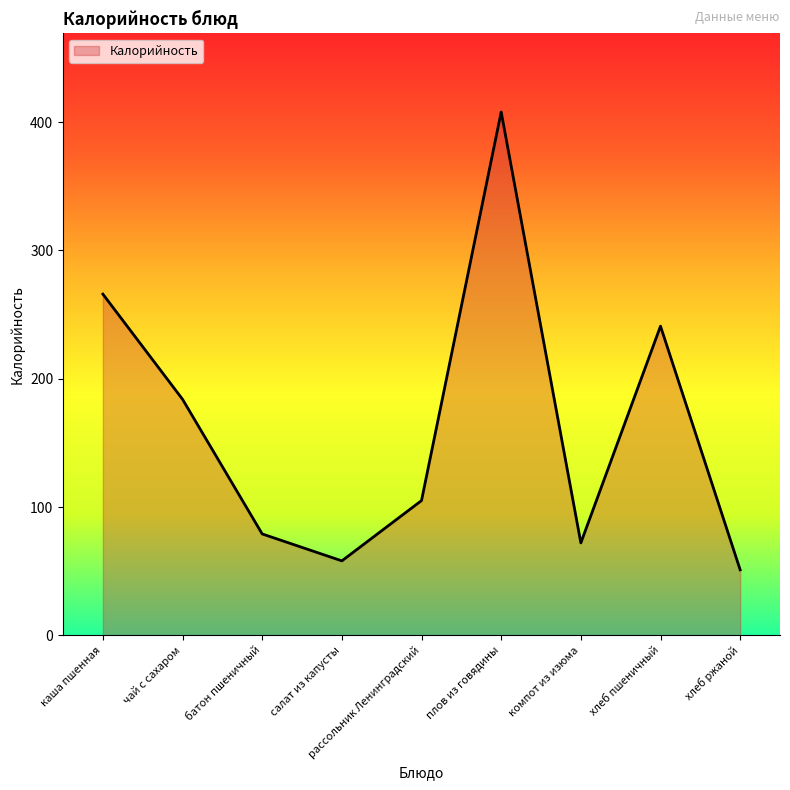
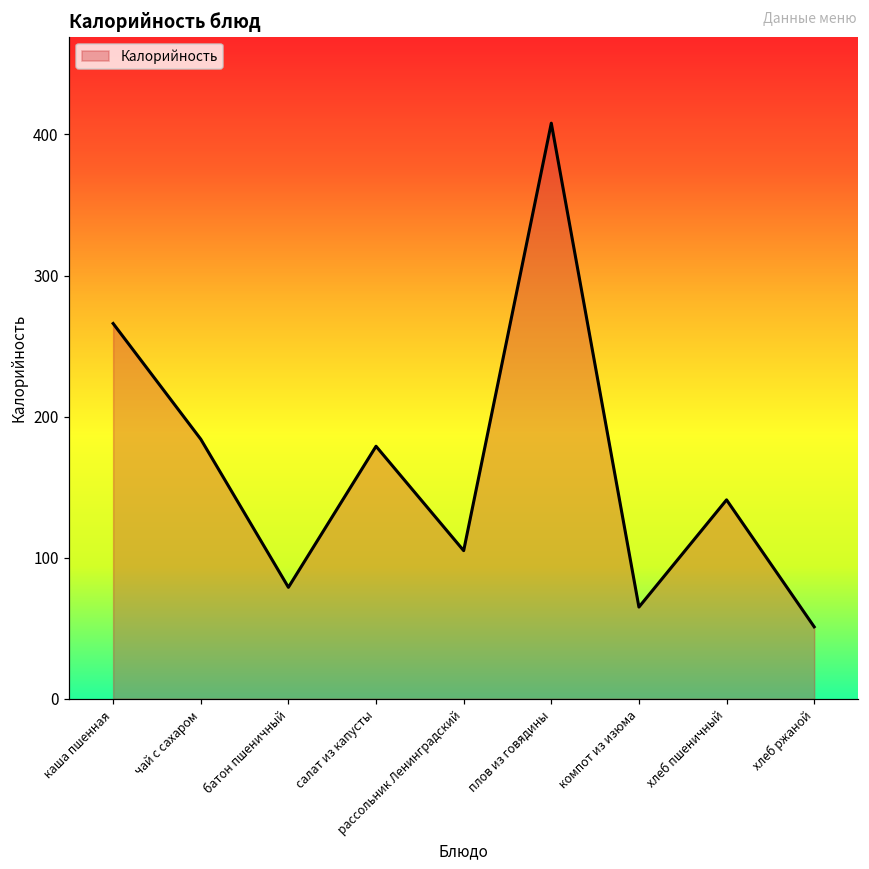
салат из капусты: 58 -> 179
компот из изюма: 72 -> 65
хлеб пшеничный: 241 -> 141
